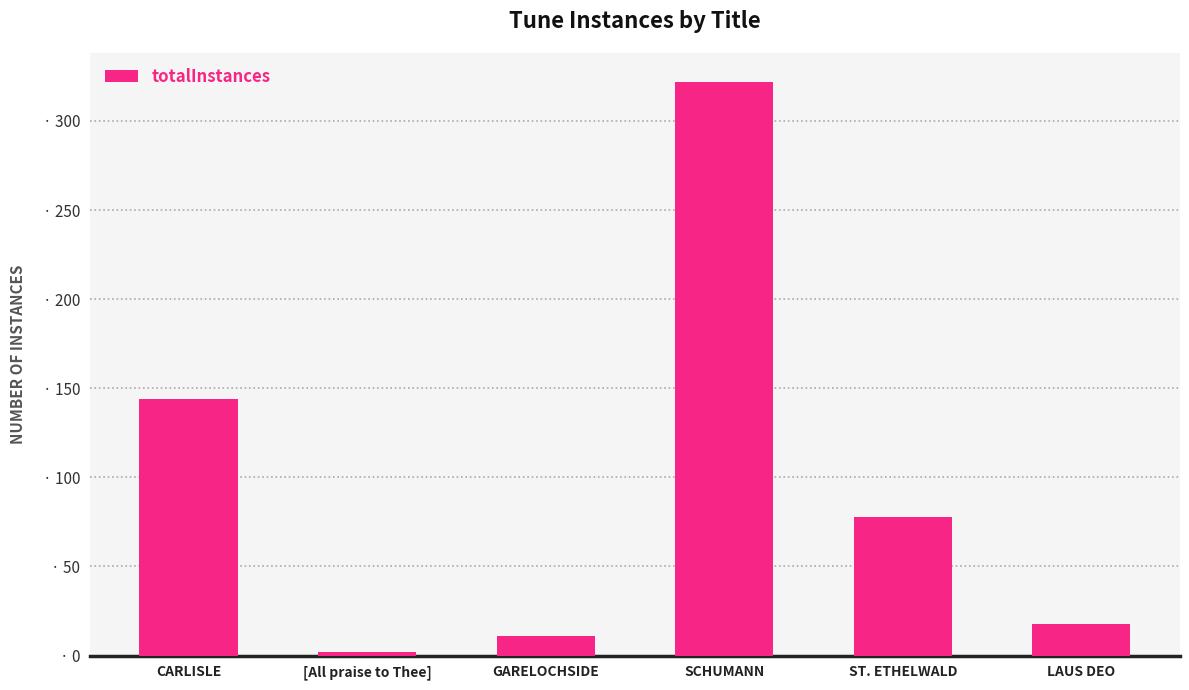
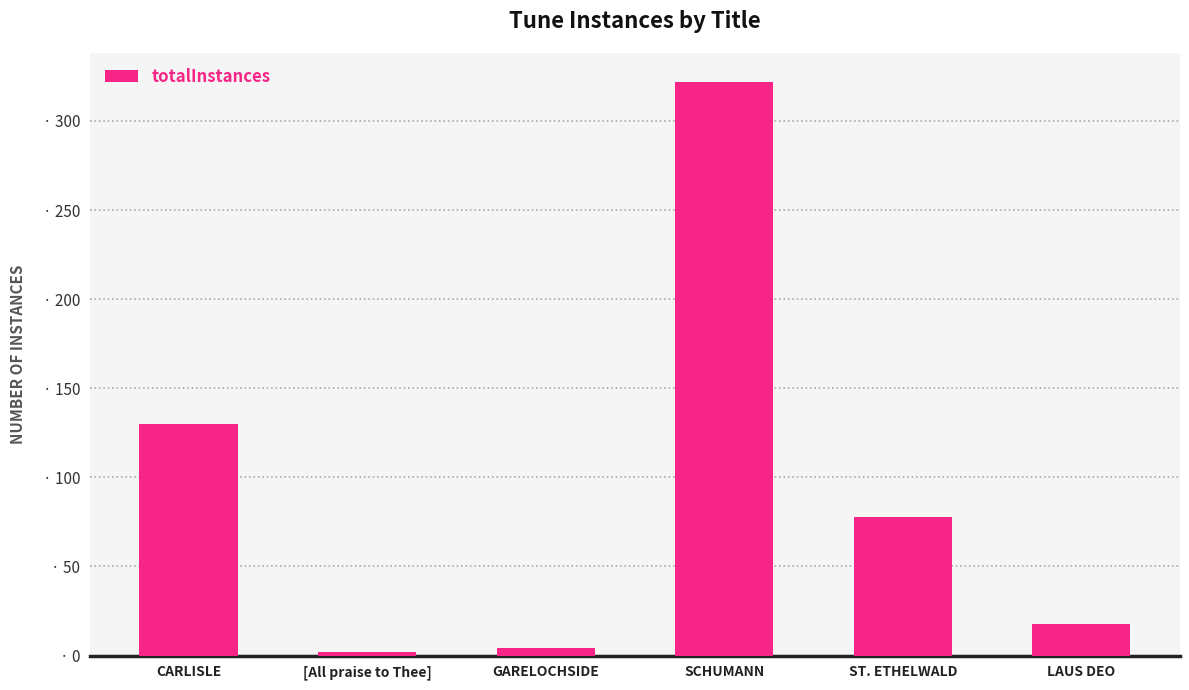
CARLISLE: · 144 -> · 130
GARELOCHSIDE: · 11 -> · 4
